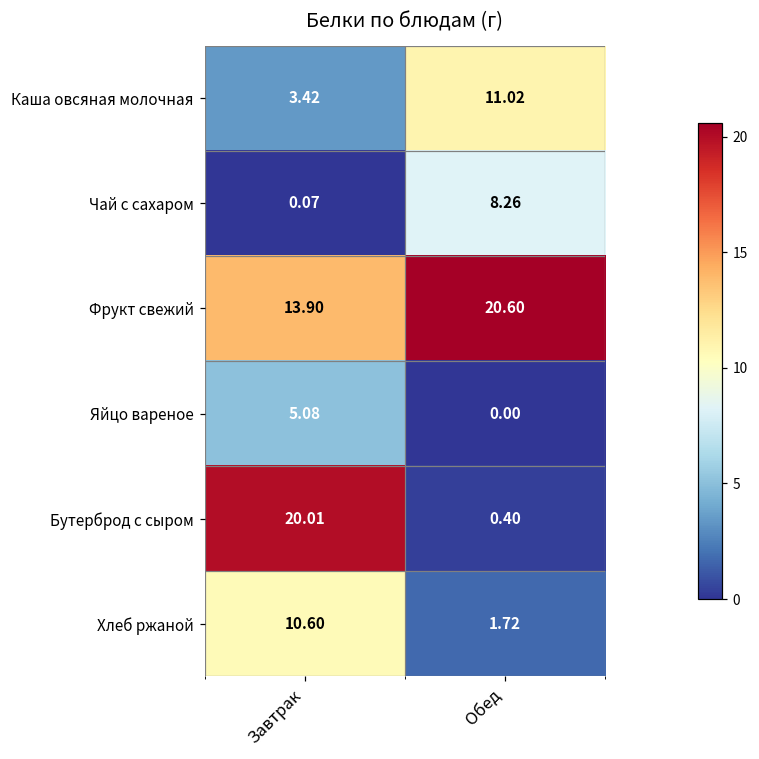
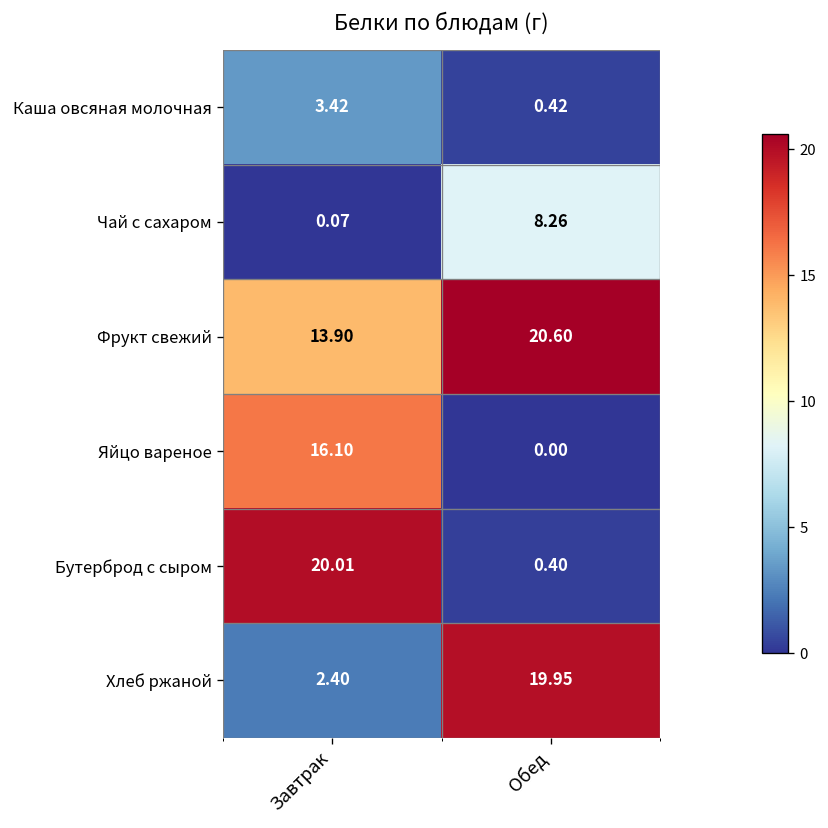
Каша овсяная молочная, Обед: 11.02 -> 0.42
Яйцо вареное, Завтрак: 5.08 -> 16.10
Хлеб ржаной, Завтрак: 10.60 -> 2.40
Хлеб ржаной, Обед: 1.72 -> 19.95
